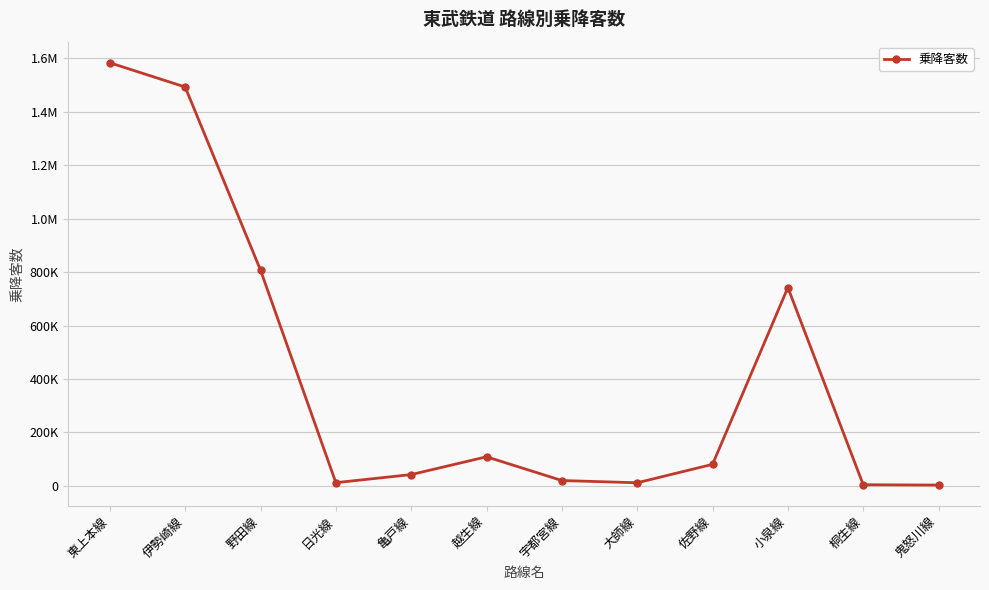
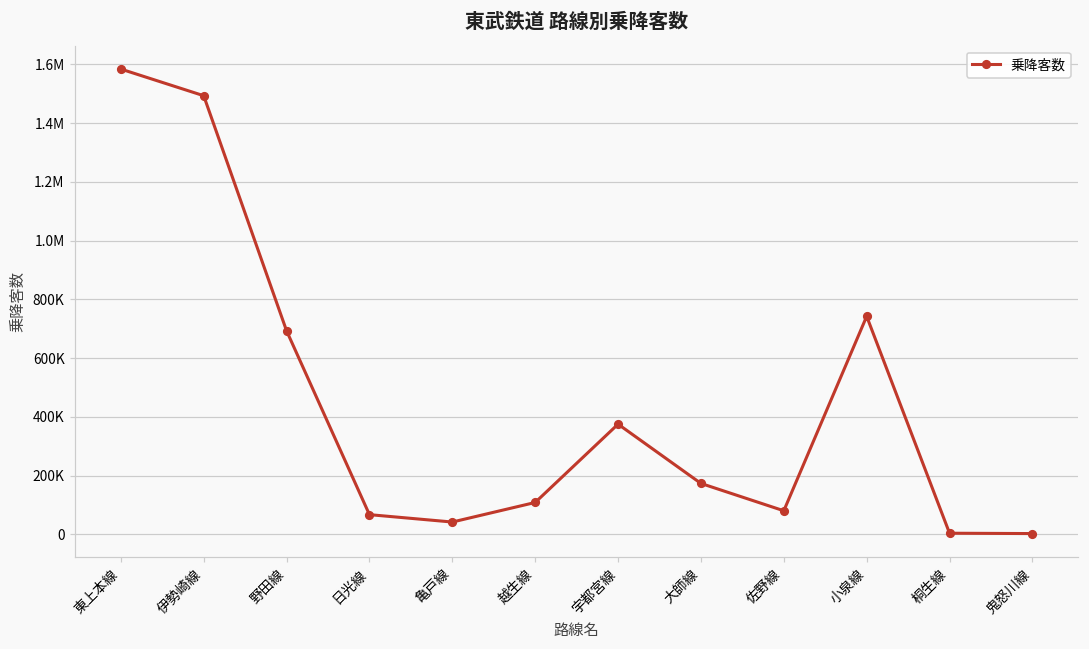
野田線: 810000 -> 690000
日光線: 10000 -> 70000
宇都宮線: 20000 -> 380000
大師線: 10000 -> 170000
